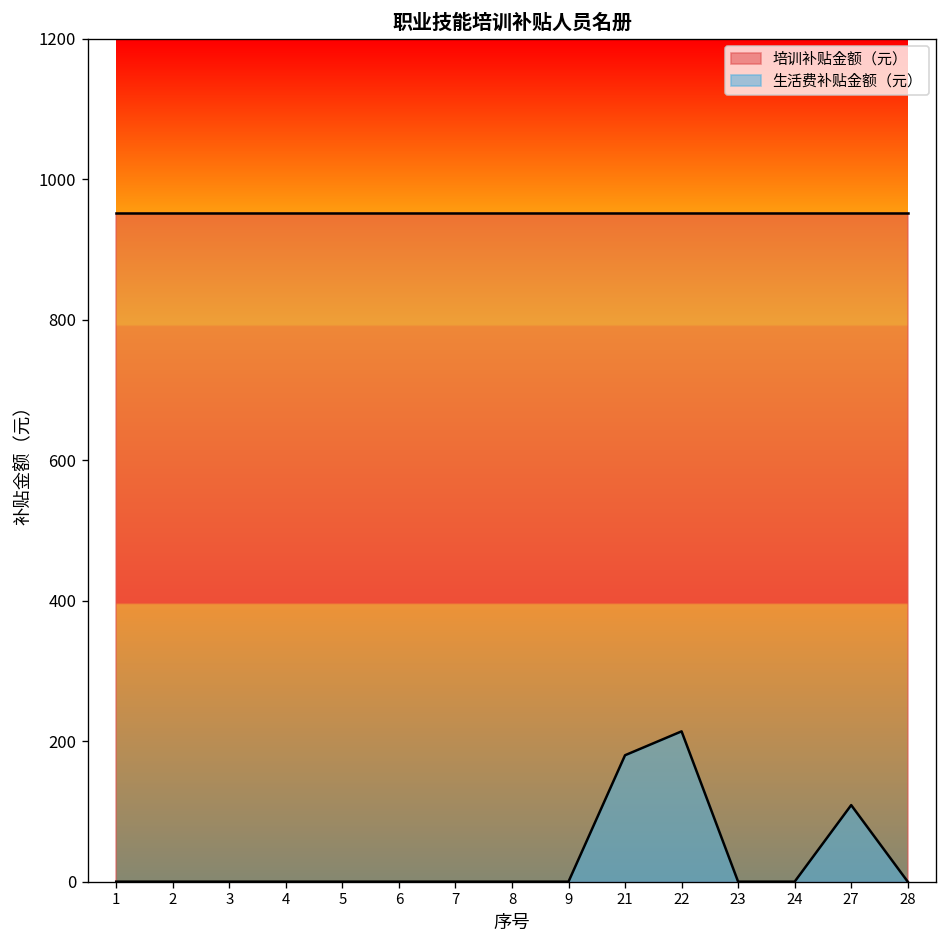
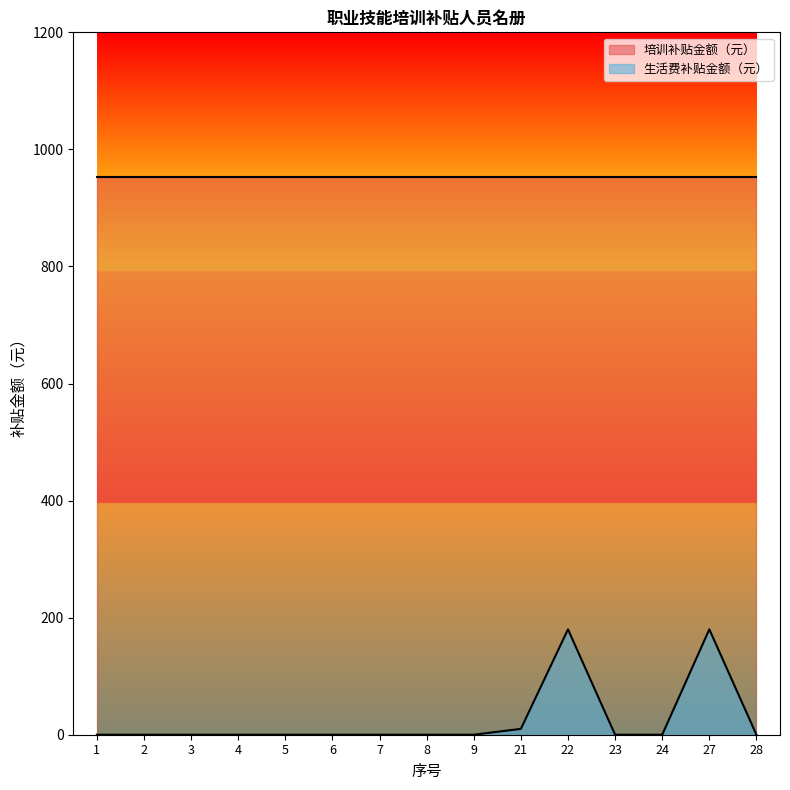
生活费补贴金额（元）, 21: 180 -> 10
生活费补贴金额（元）, 22: 210 -> 180
生活费补贴金额（元）, 27: 110 -> 180
